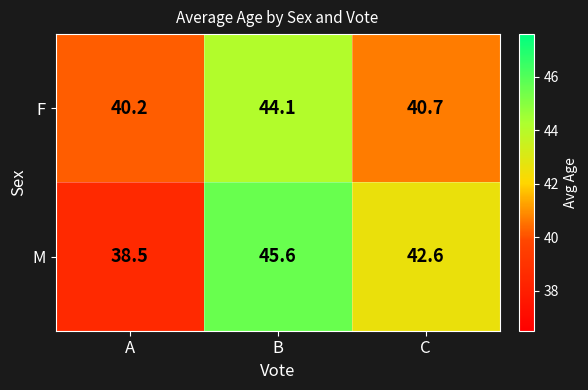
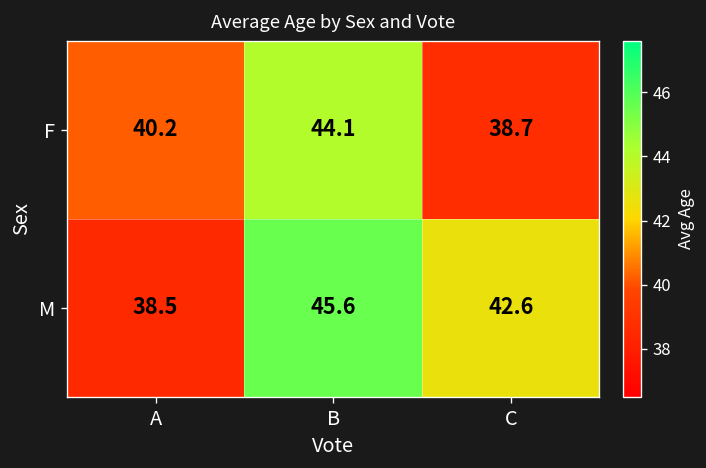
F, C: 40.7 -> 38.7
